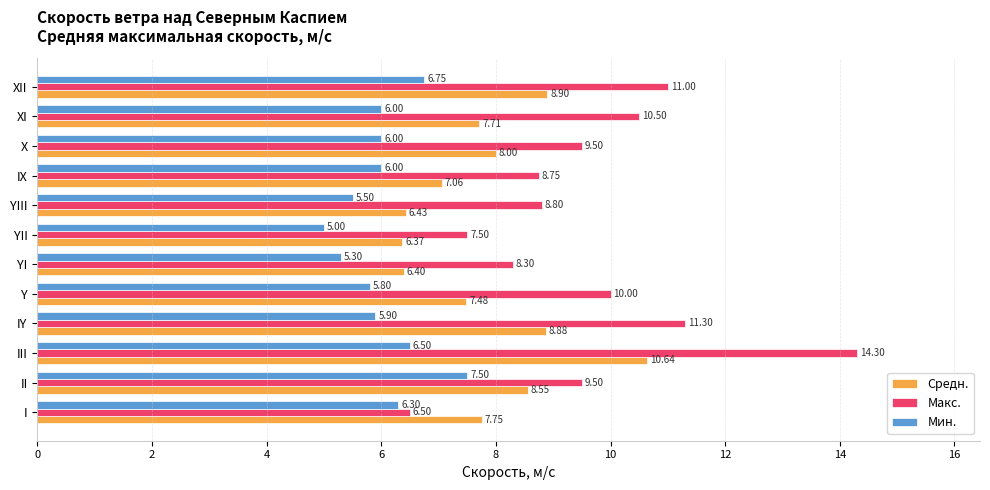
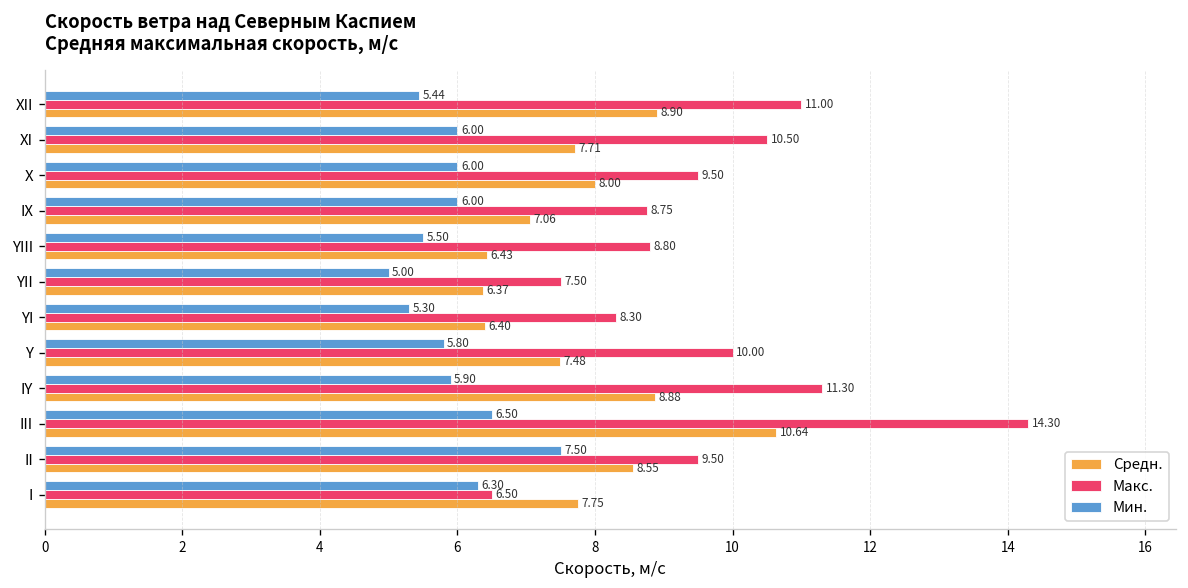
Мин., XII: 6.75 -> 5.44
